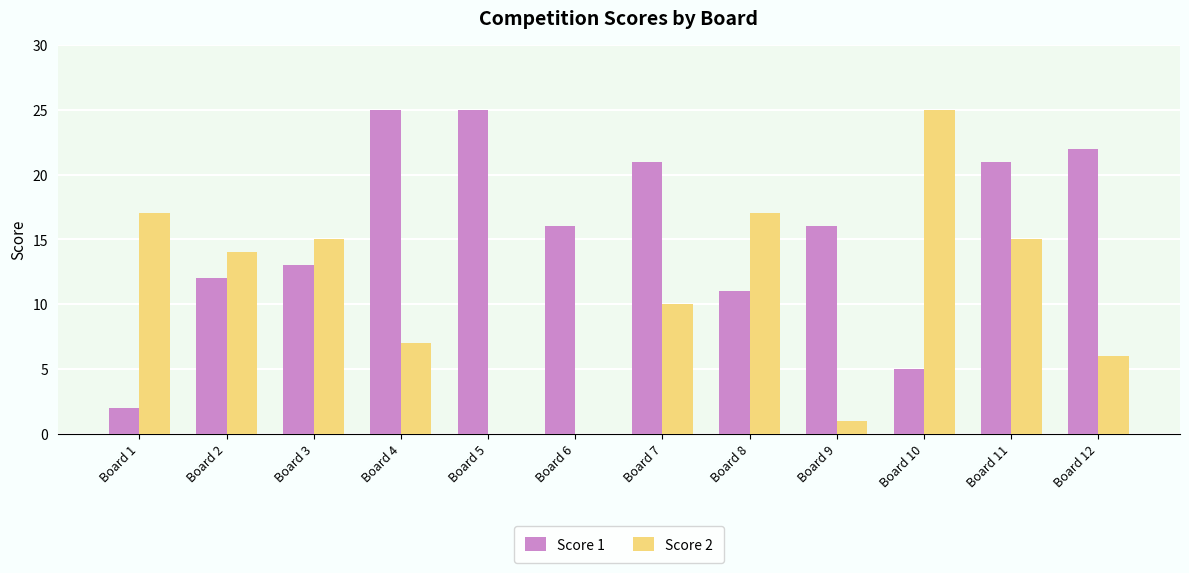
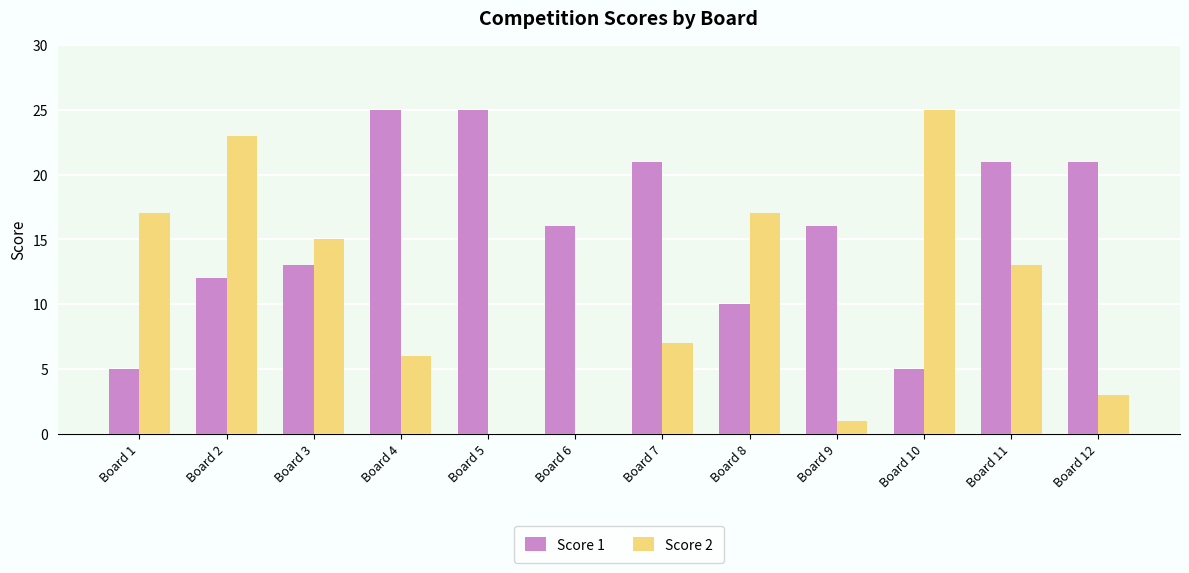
Score 1, Board 1: 2 -> 5
Score 2, Board 2: 14 -> 23
Score 2, Board 4: 7 -> 6
Score 2, Board 7: 10 -> 7
Score 1, Board 8: 11 -> 10
Score 2, Board 11: 15 -> 13
Score 1, Board 12: 22 -> 21
Score 2, Board 12: 6 -> 3
